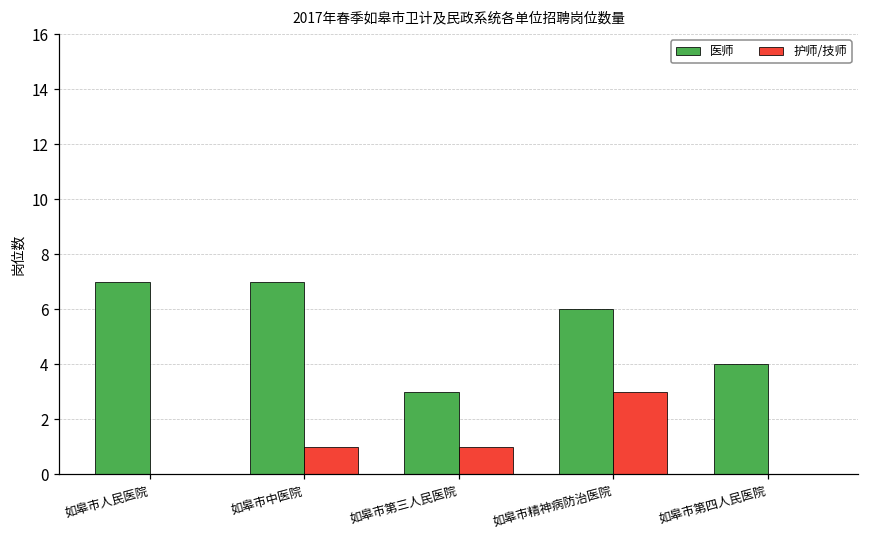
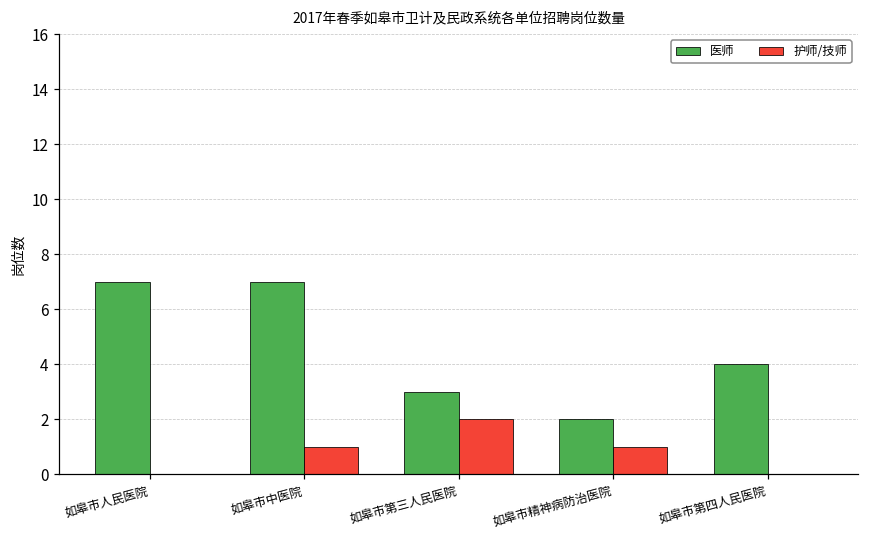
护师/技师, 如皋市第三人民医院: 1 -> 2
医师, 如皋市精神病防治医院: 6 -> 2
护师/技师, 如皋市精神病防治医院: 3 -> 1
